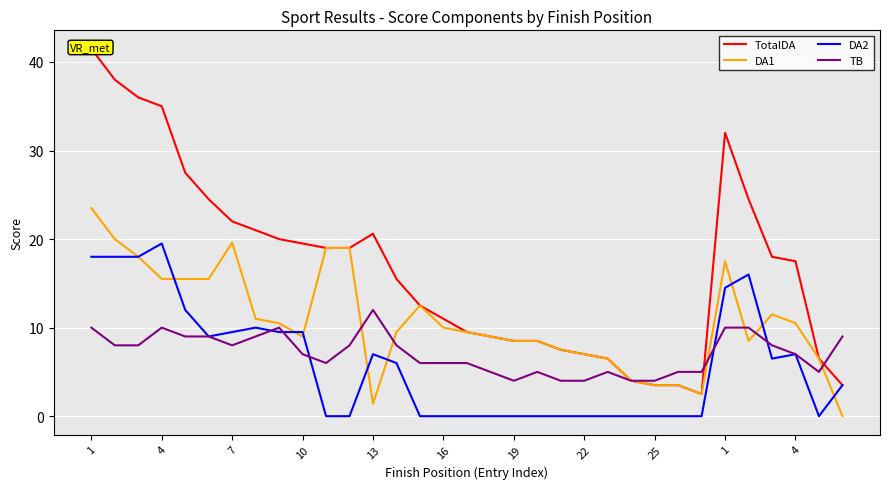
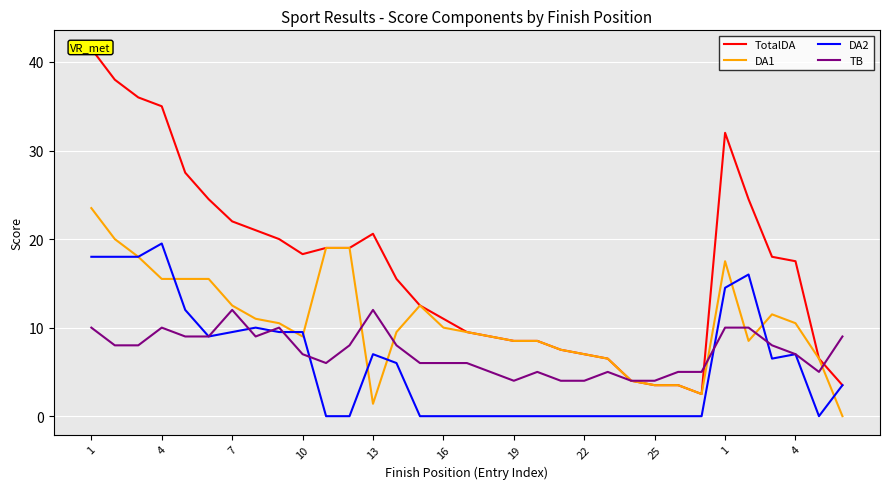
DA1, 7: 20 -> 13
TB, 7: 8 -> 12
TotalDA, 10: 20 -> 18
